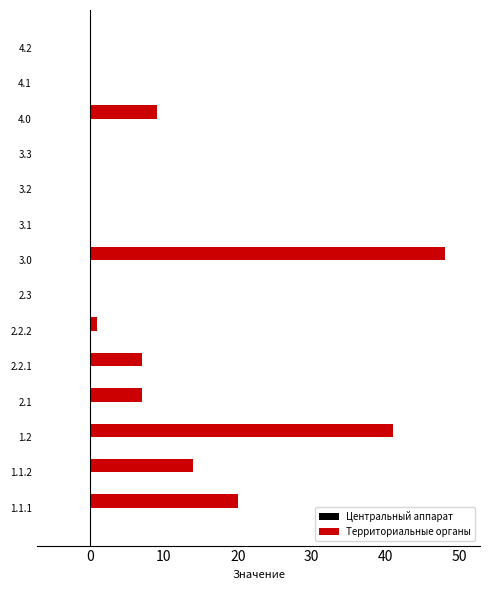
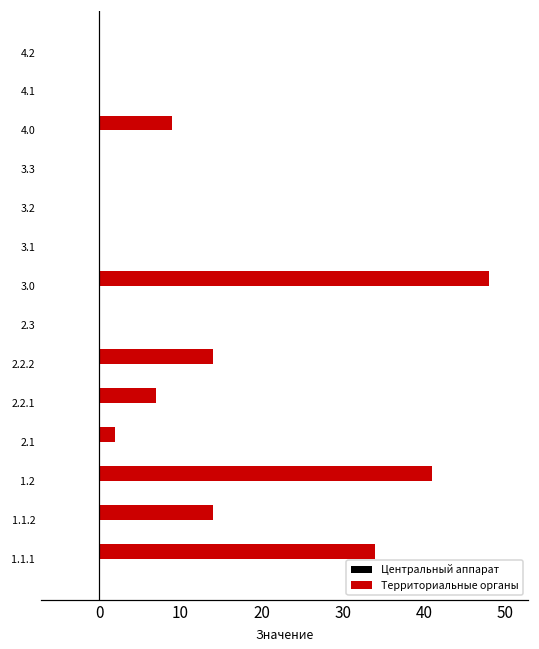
Территориальные органы, 2.2.2: 1 -> 14
Территориальные органы, 2.1: 7 -> 2
Территориальные органы, 1.1.1: 20 -> 34
